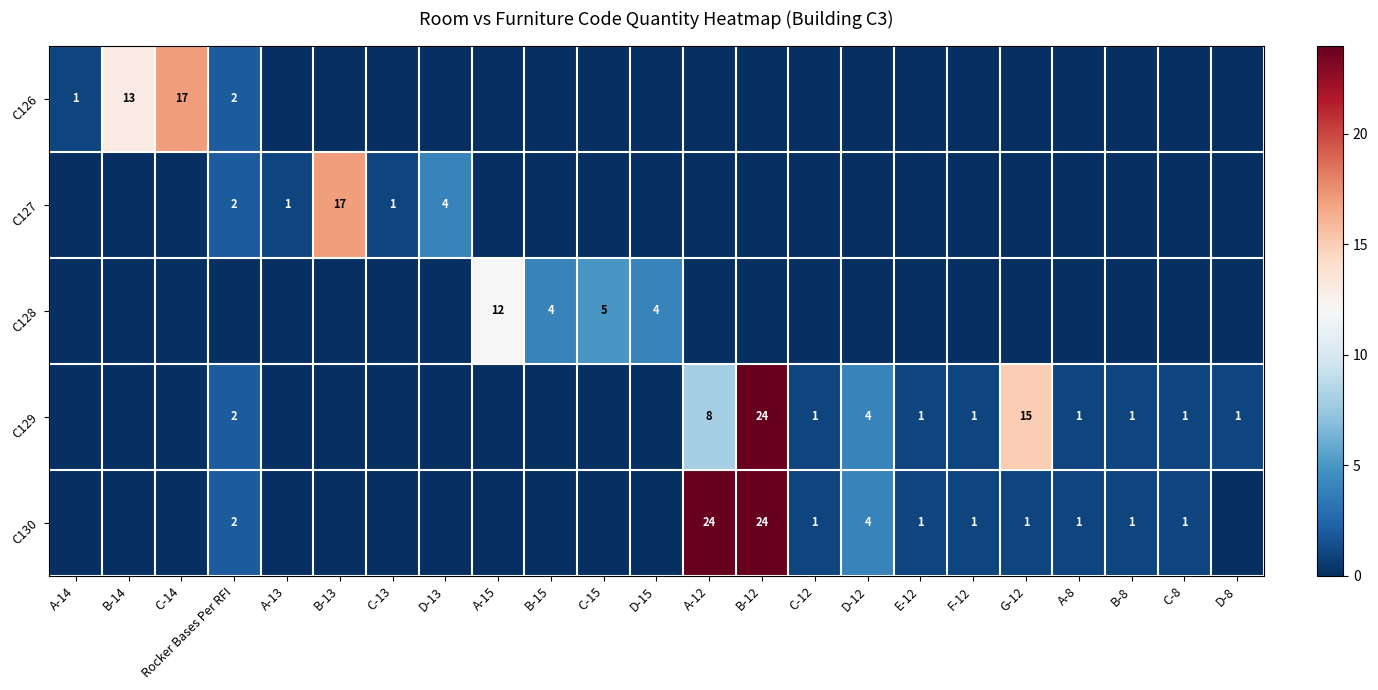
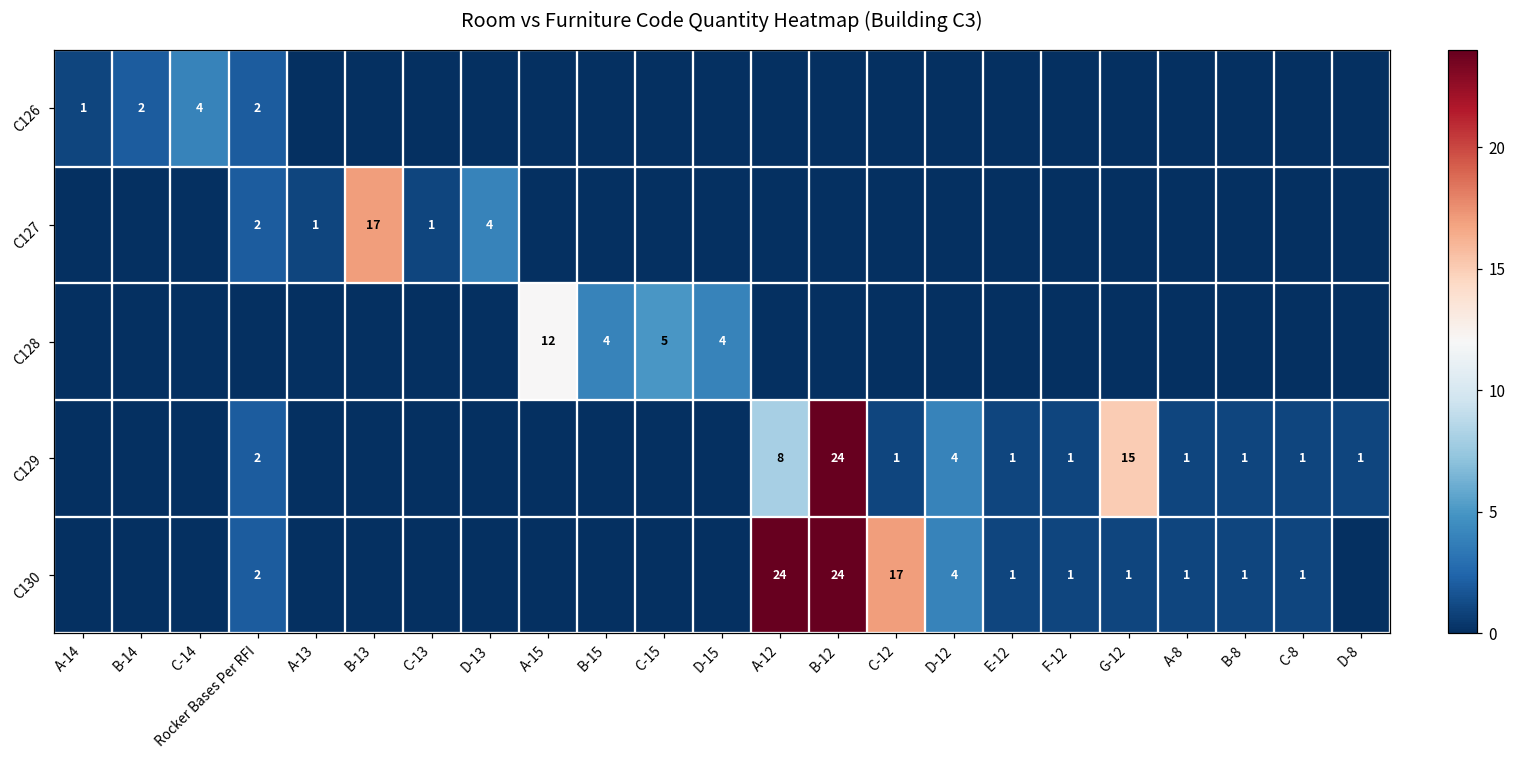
C126, B-14: 13 -> 2
C126, C-14: 17 -> 4
C130, C-12: 1 -> 17
